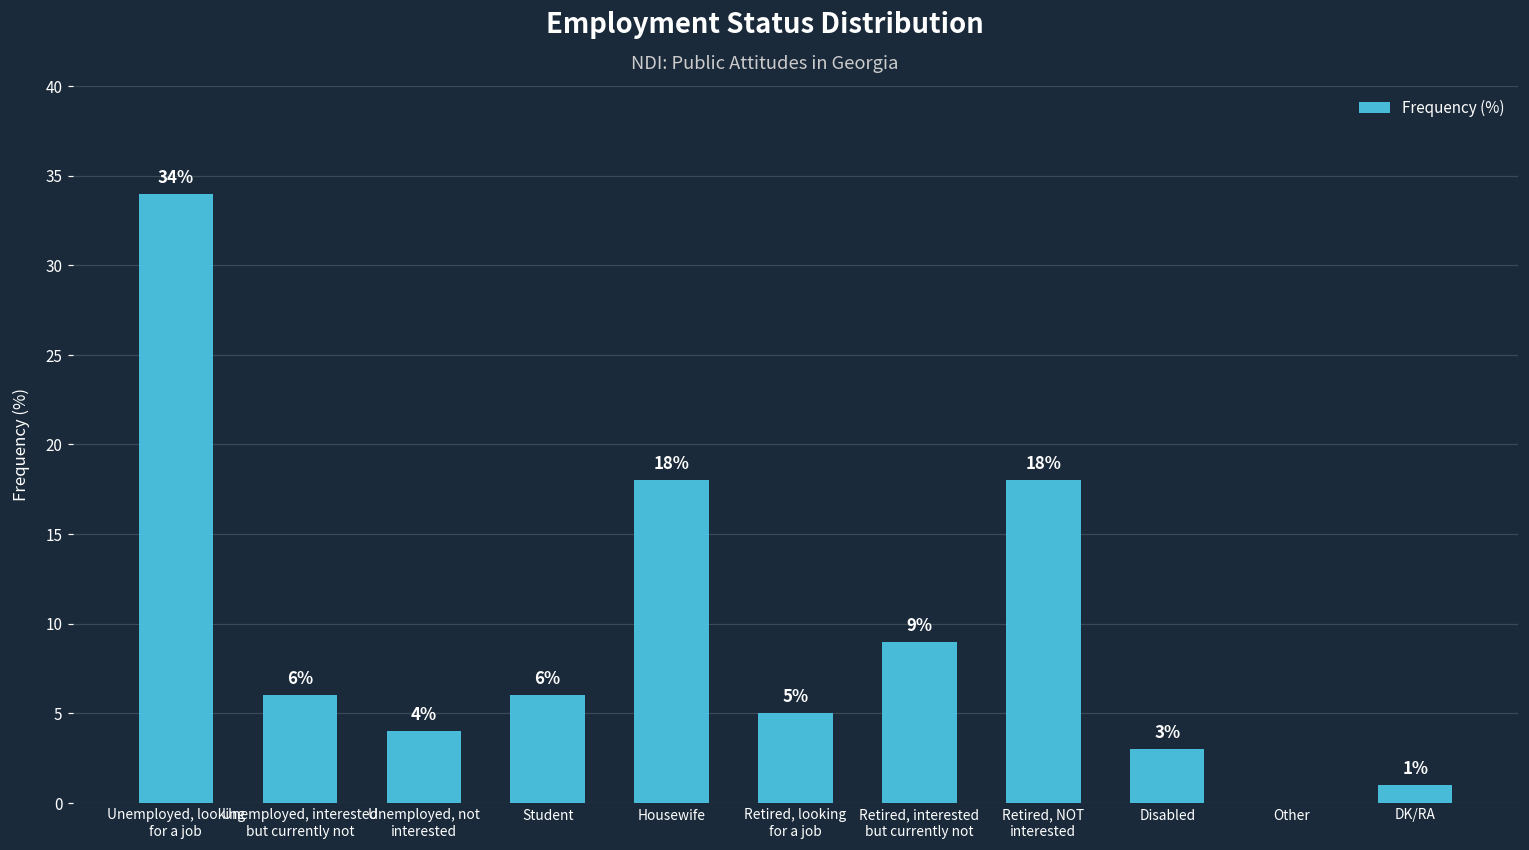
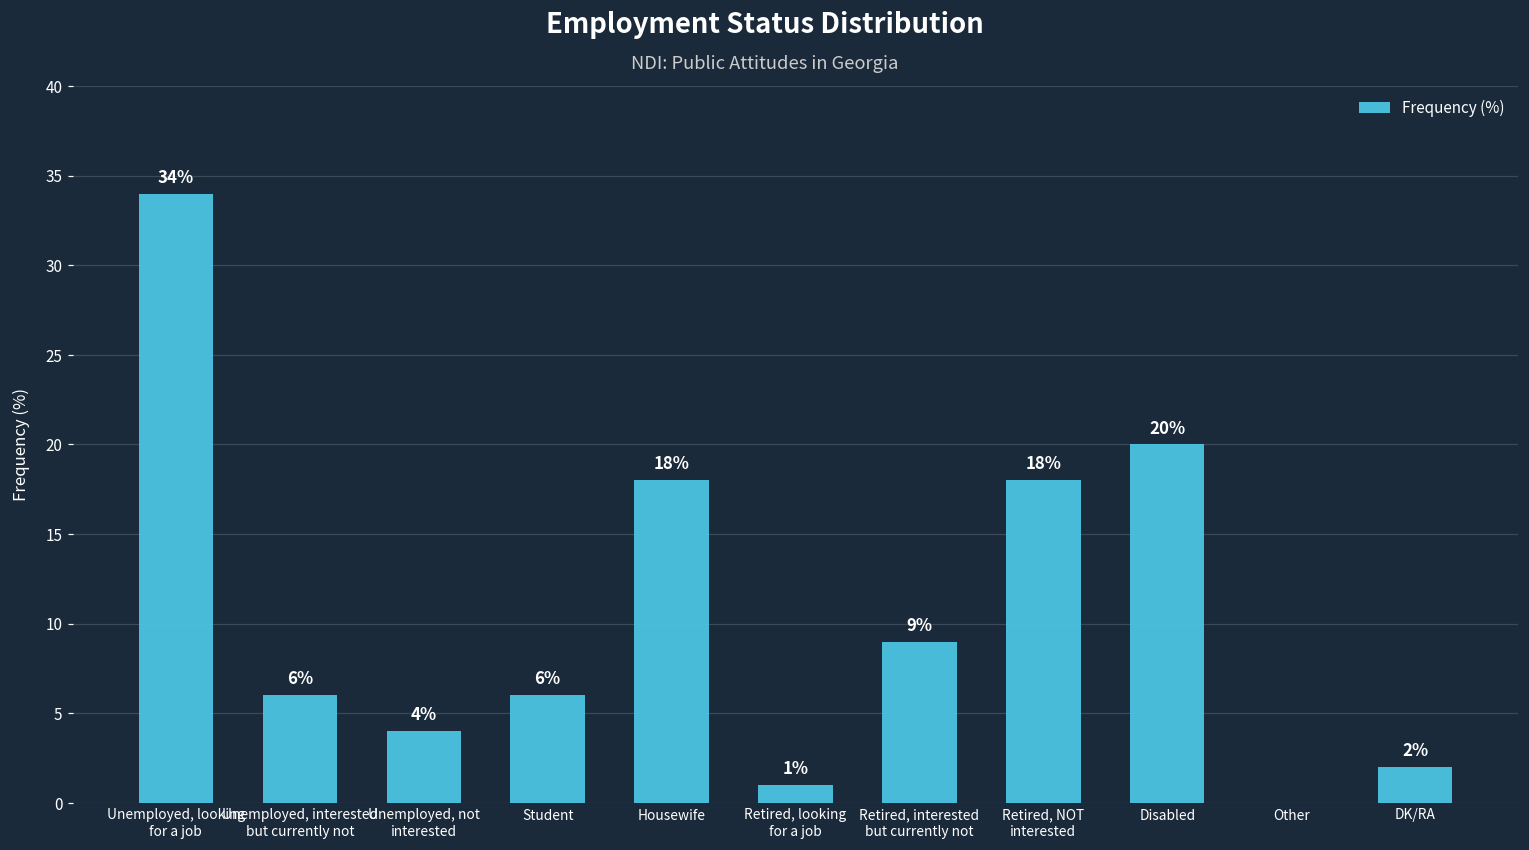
Retired, looking for a job: 5% -> 1%
Disabled: 3% -> 20%
DK/RA: 1% -> 2%
